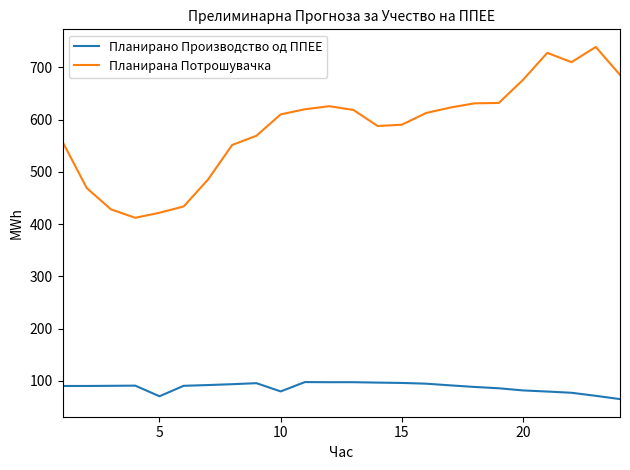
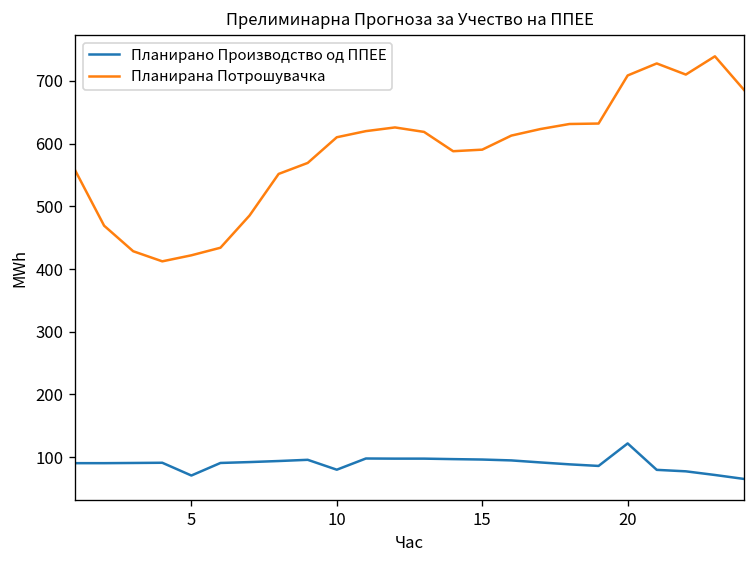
Планирано Производство од ППЕЕ, 20: 80 -> 120
Планирана Потрошувачка, 20: 680 -> 710
